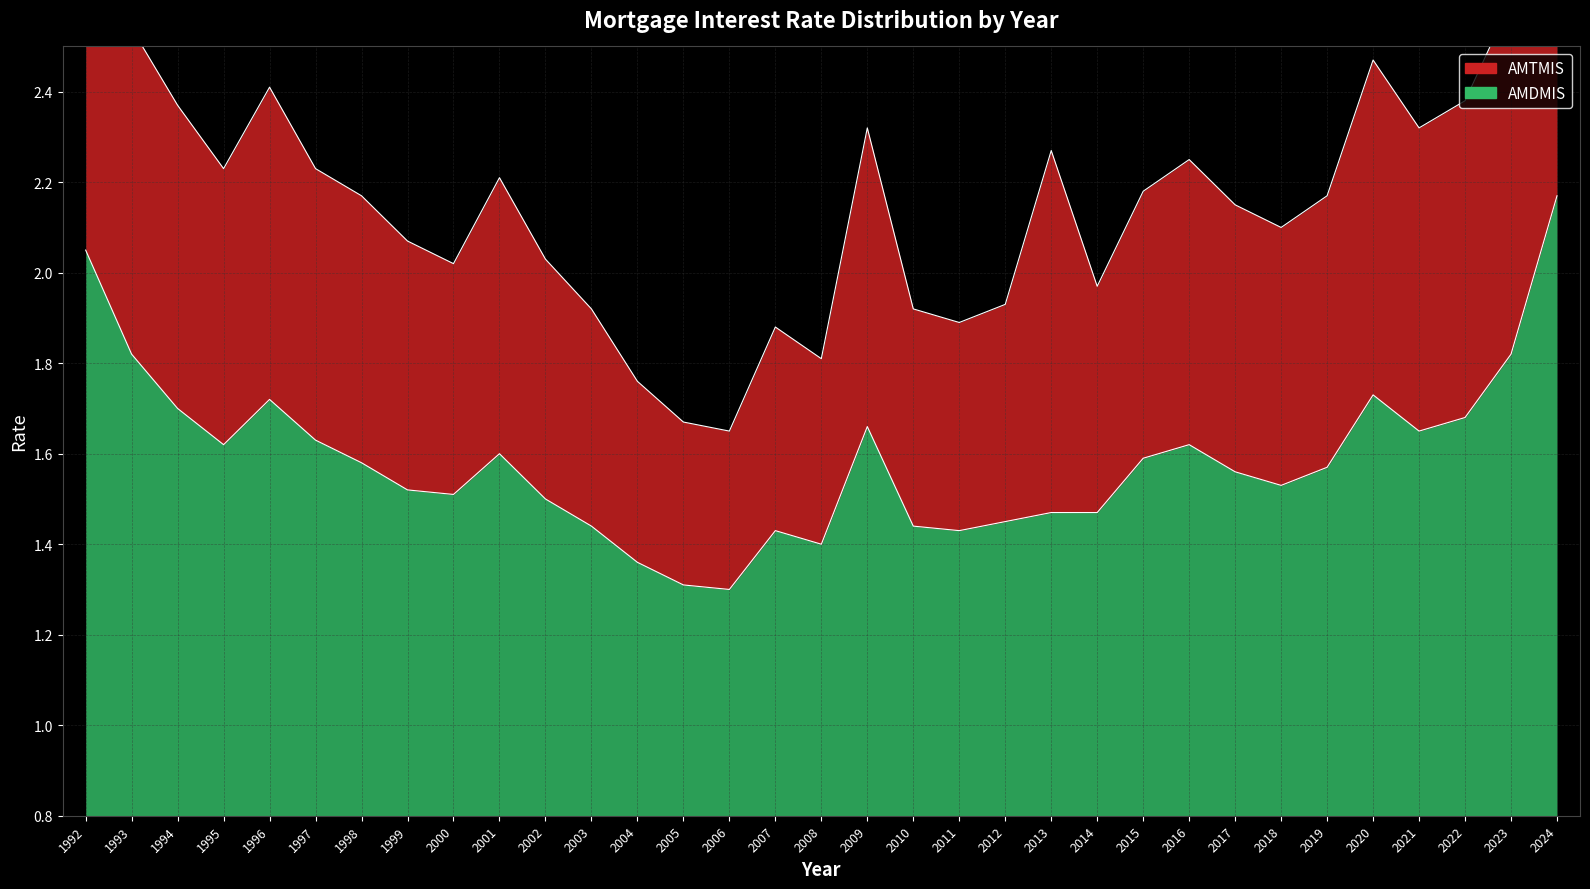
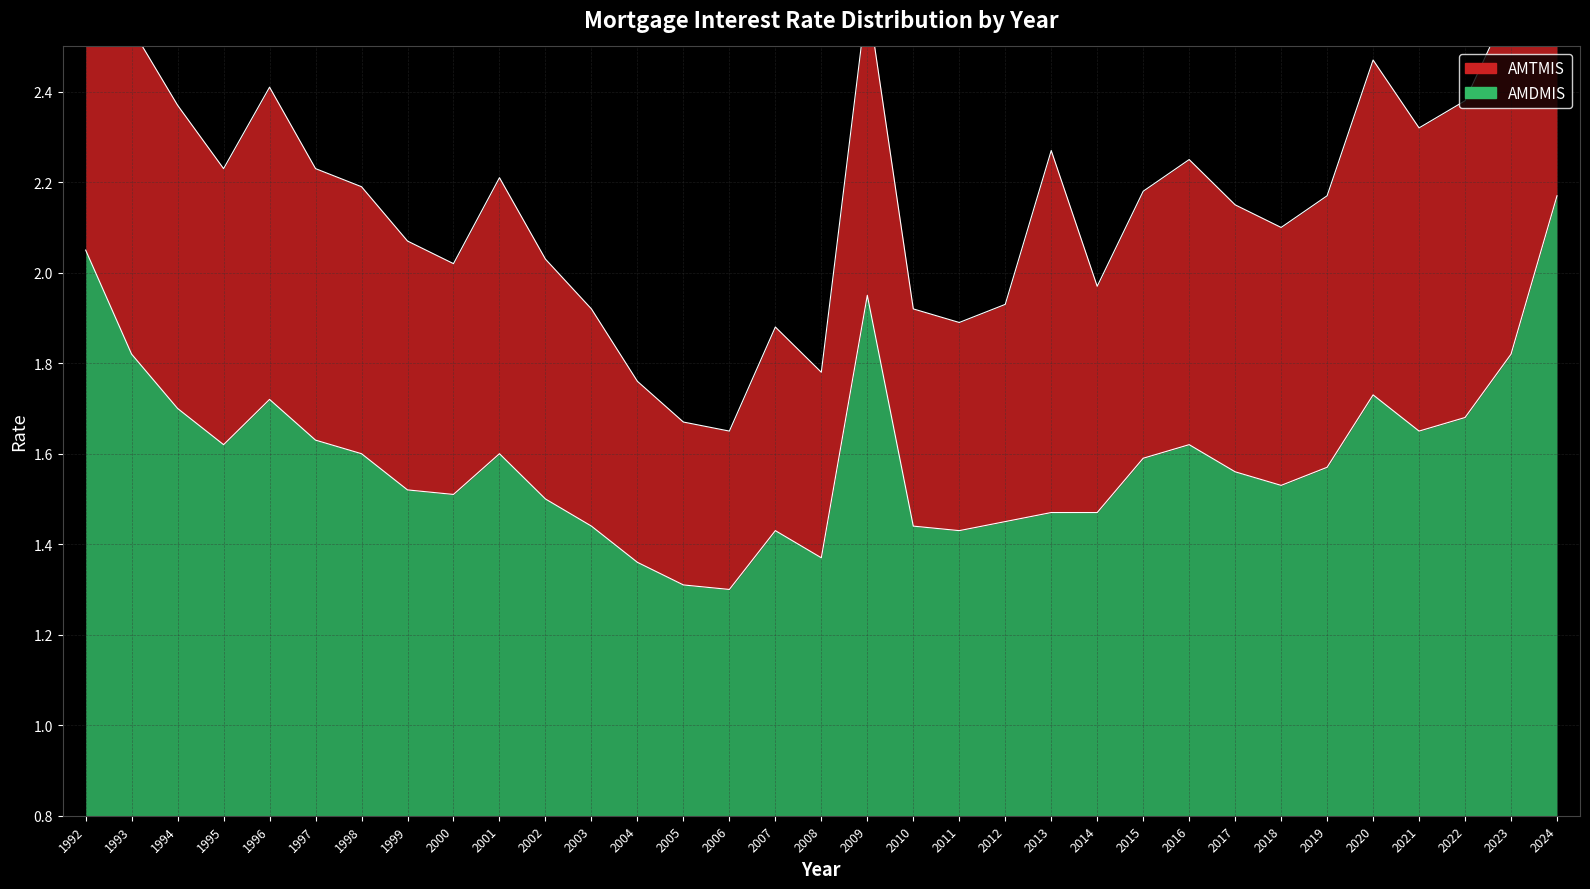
AMDMIS, 1998: 1.58 -> 1.60
AMDMIS, 2008: 1.40 -> 1.37
AMDMIS, 2009: 1.66 -> 1.95
